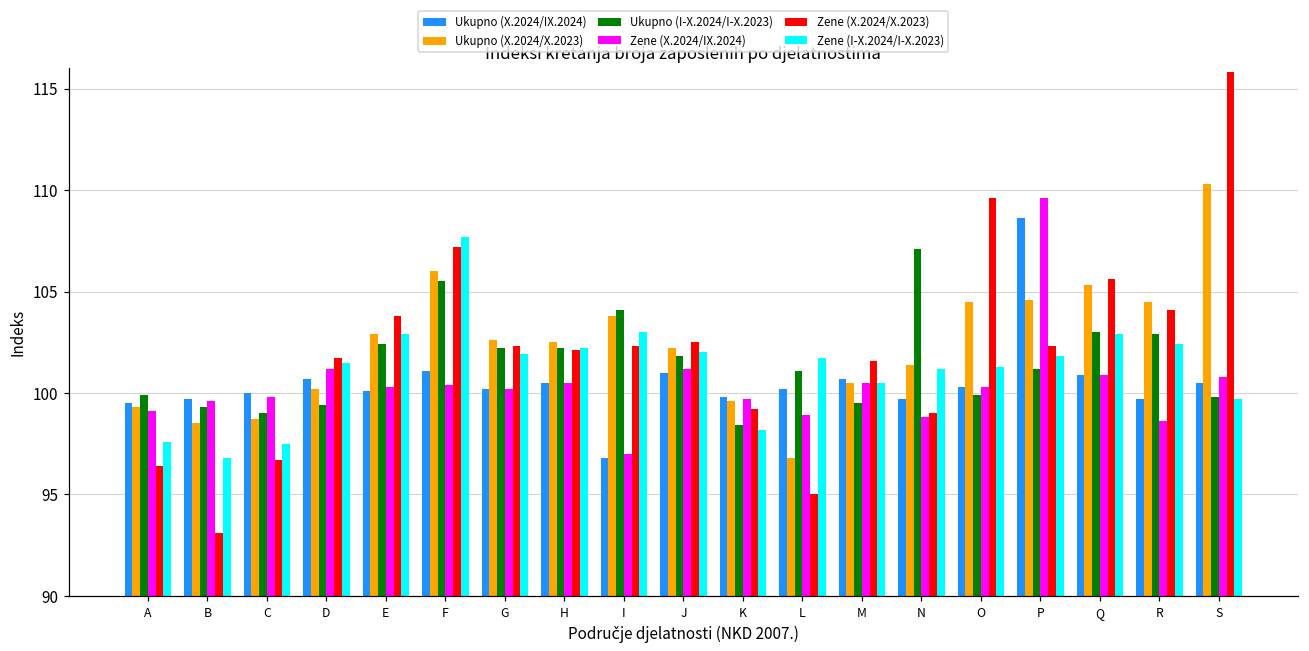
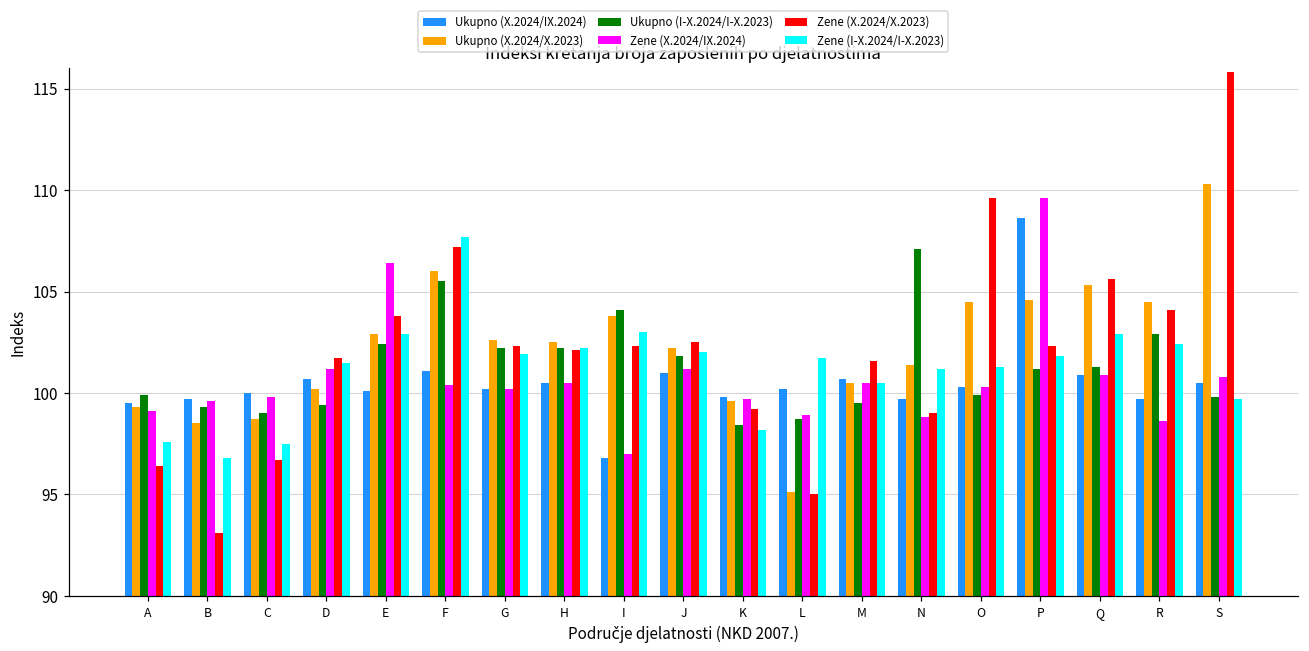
Zene (X.2024/IX.2024), E: 100.3 -> 106.4
Ukupno (X.2024/X.2023), L: 96.8 -> 95.1
Ukupno (I-X.2024/I-X.2023), L: 101.1 -> 98.7
Ukupno (I-X.2024/I-X.2023), Q: 103.0 -> 101.3
